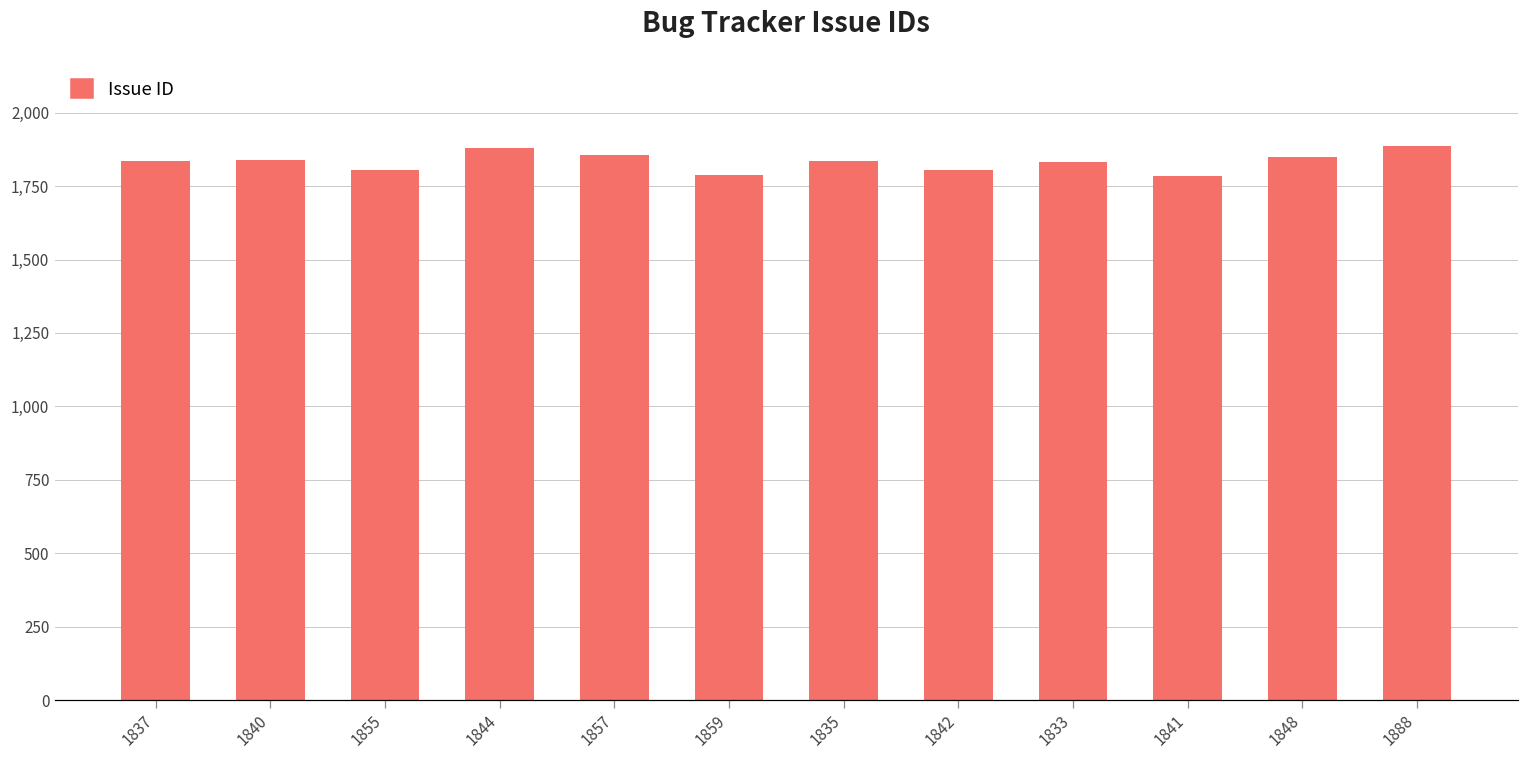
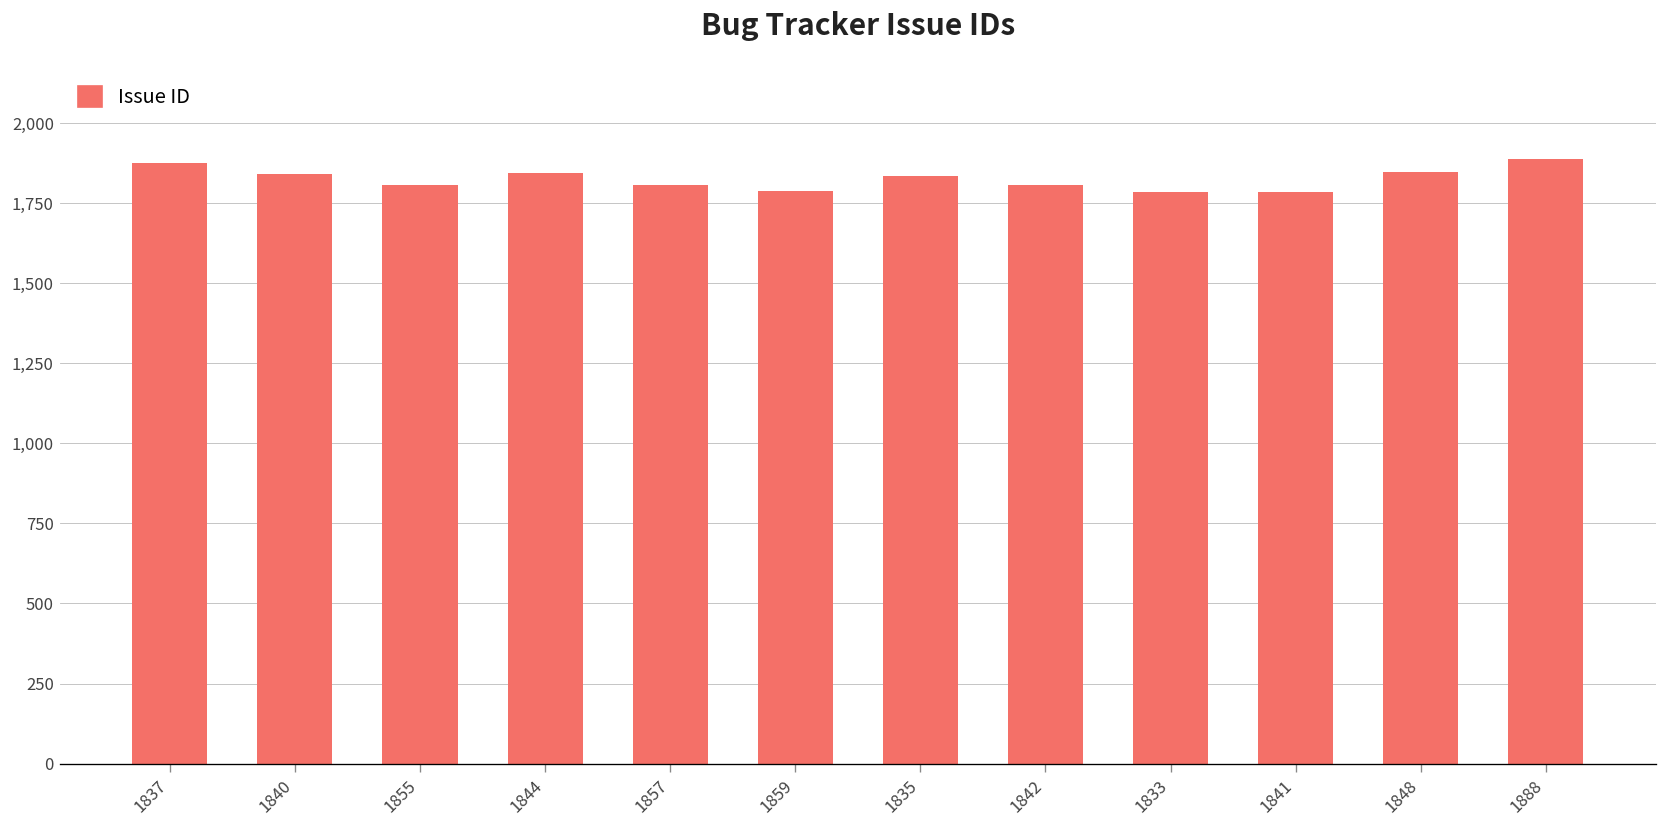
1837: 1,840 -> 1,870
1844: 1,880 -> 1,840
1857: 1,860 -> 1,810
1833: 1,830 -> 1,790
